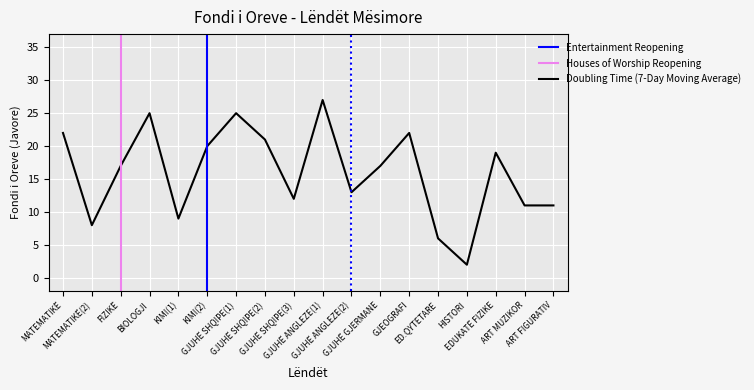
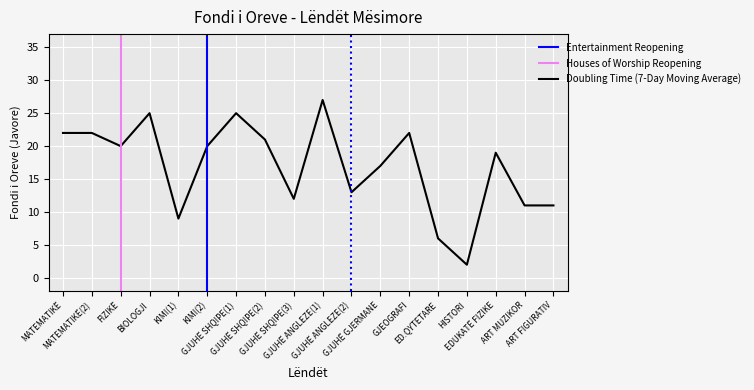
MATEMATIKË(2): 8 -> 22
FIZIKË: 17 -> 20
